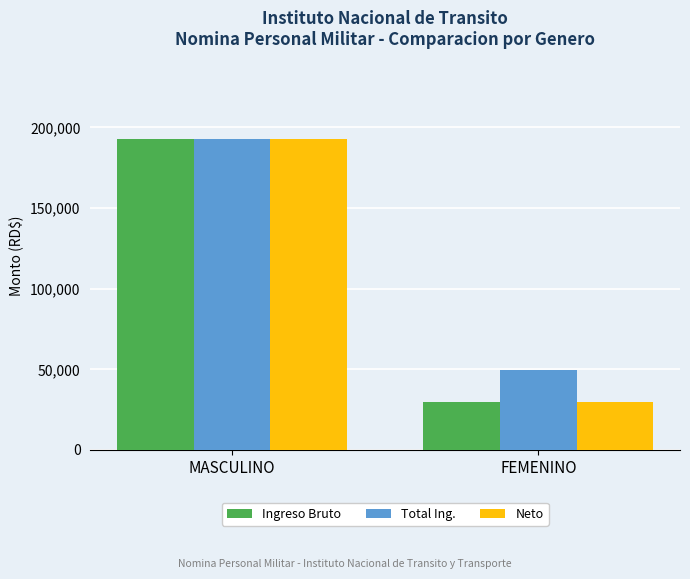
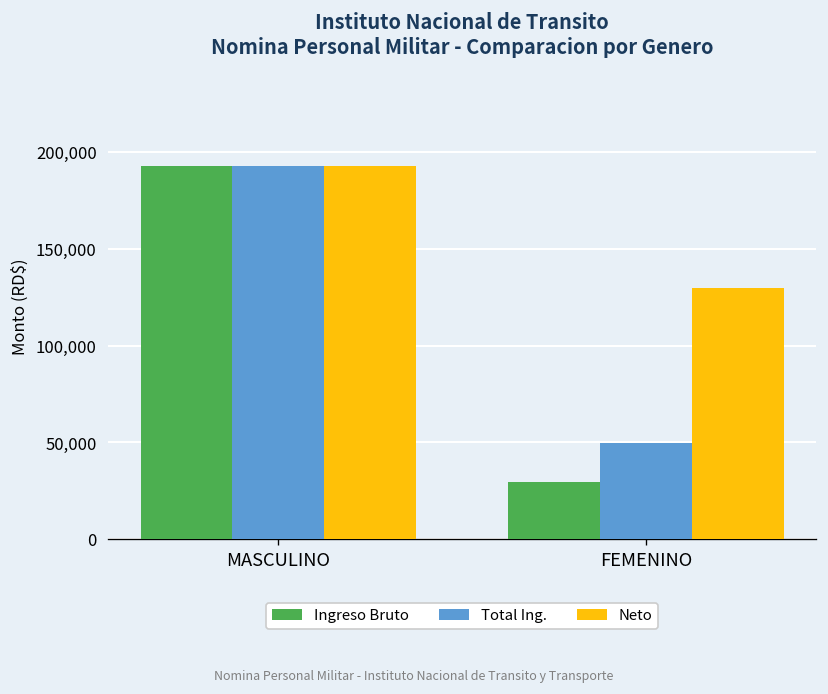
Neto, FEMENINO: 30,000 -> 130,000
